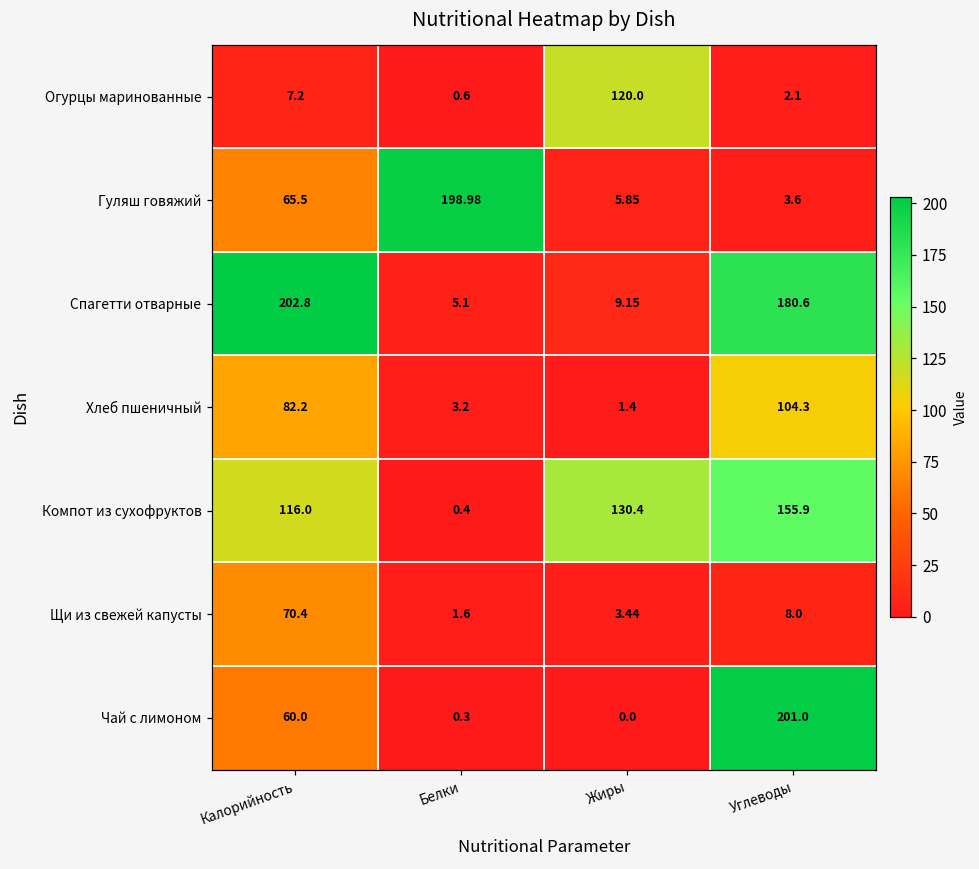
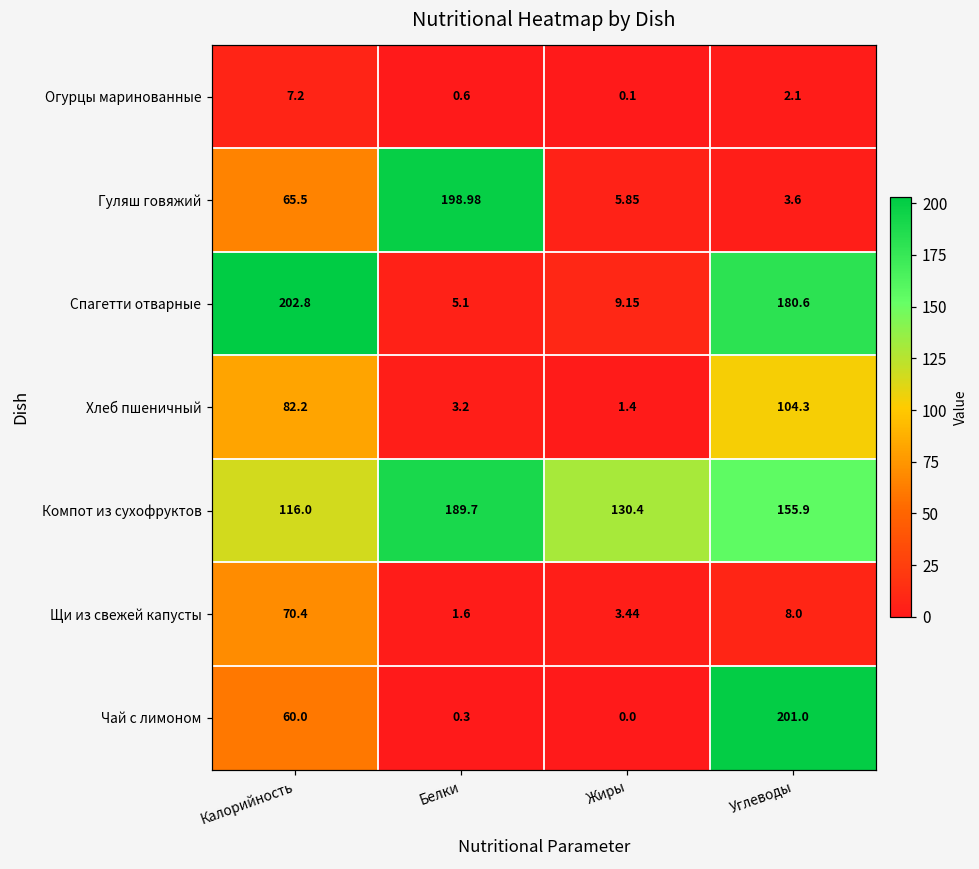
Огурцы маринованные, Жиры: 120.0 -> 0.1
Компот из сухофруктов, Белки: 0.4 -> 189.7
